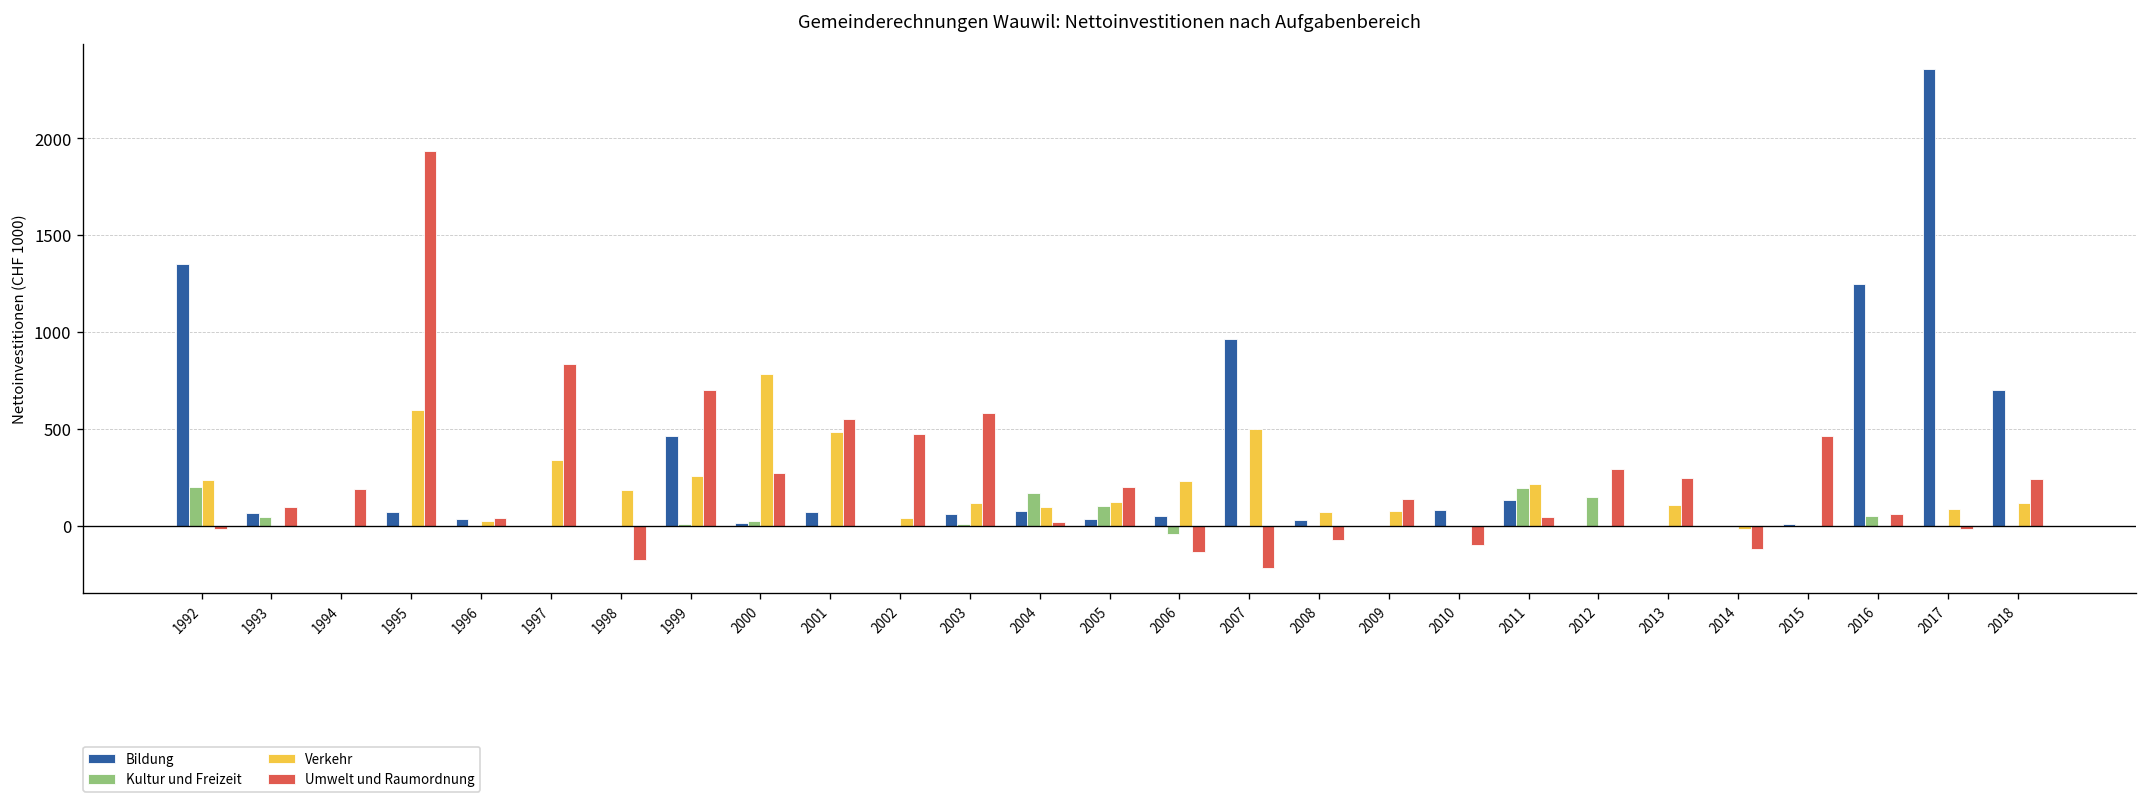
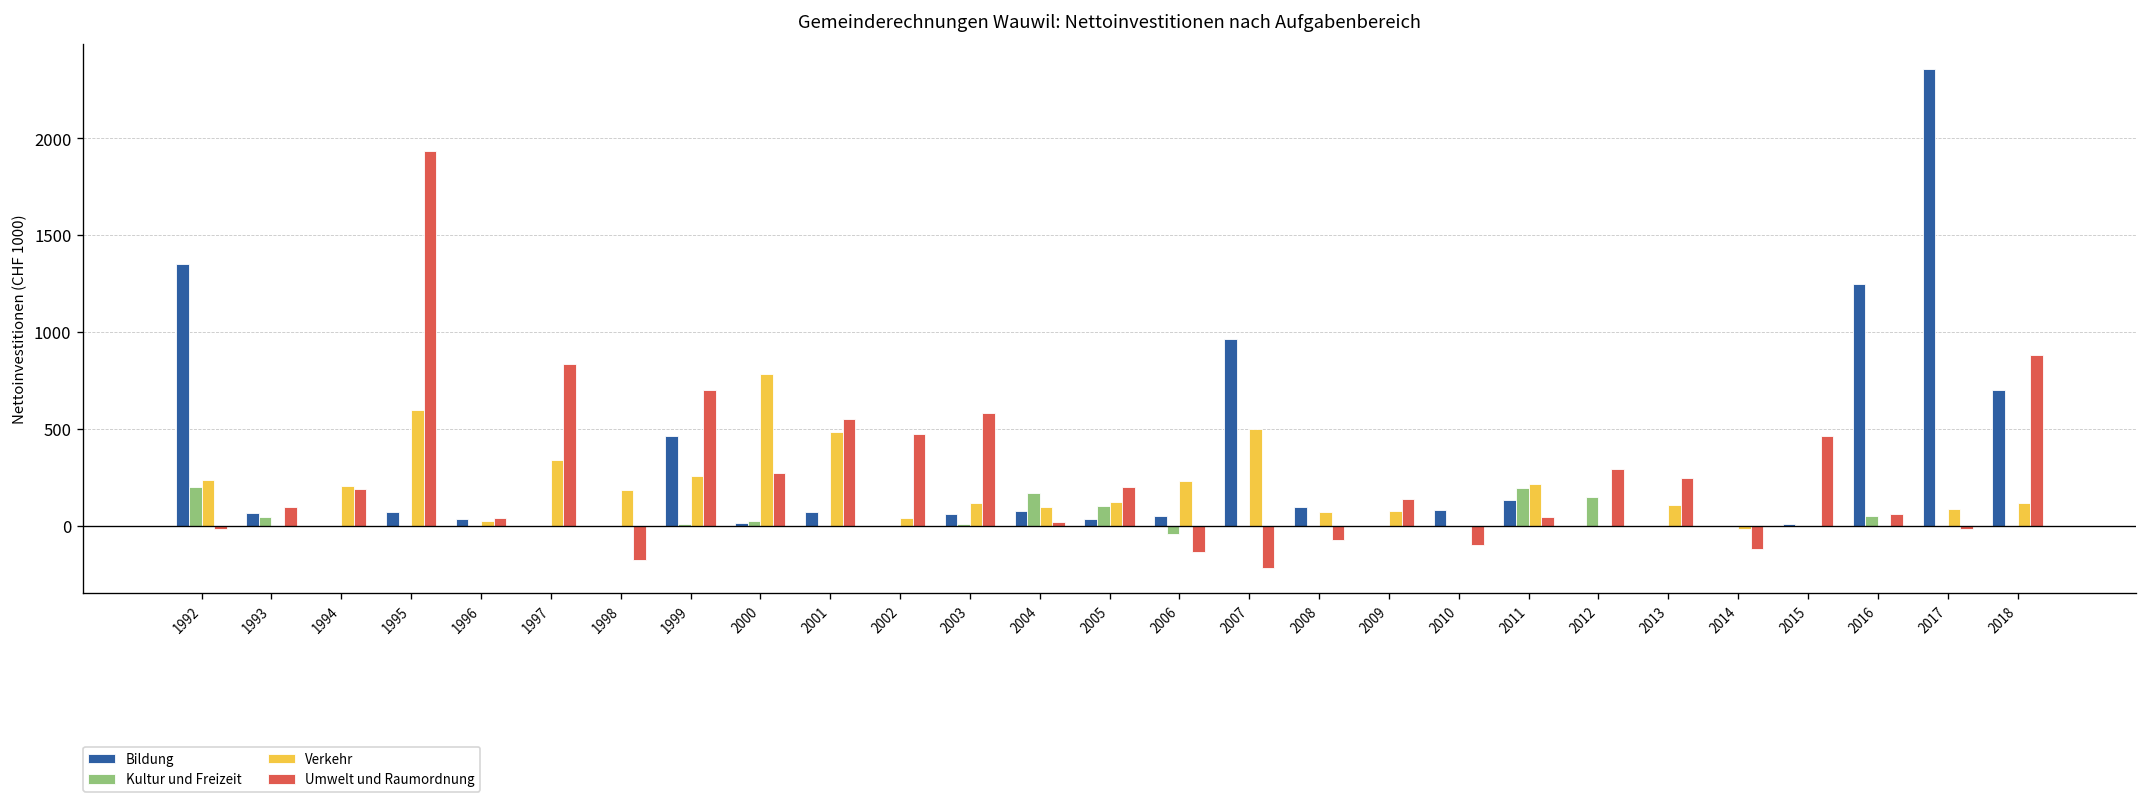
Verkehr, 1994: 0 -> 210
Bildung, 2008: 30 -> 100
Umwelt und Raumordnung, 2018: 240 -> 880
